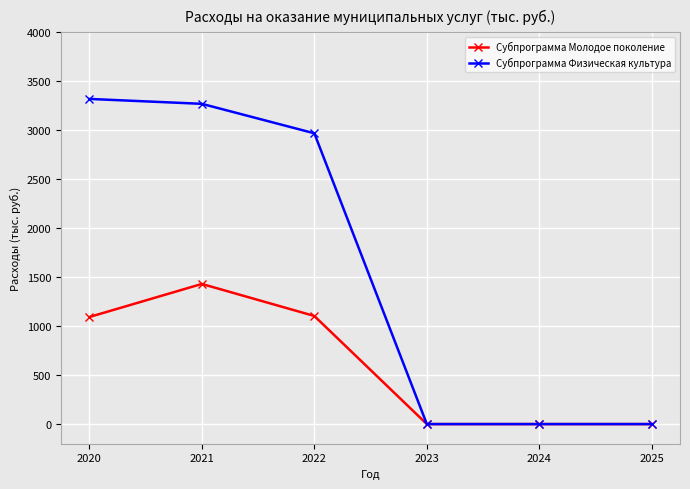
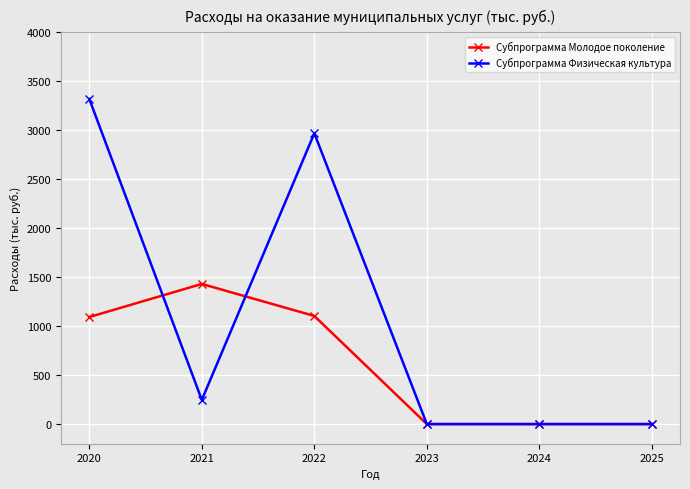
Субпрограмма Физическая культура, 2021: 3300 -> 200
